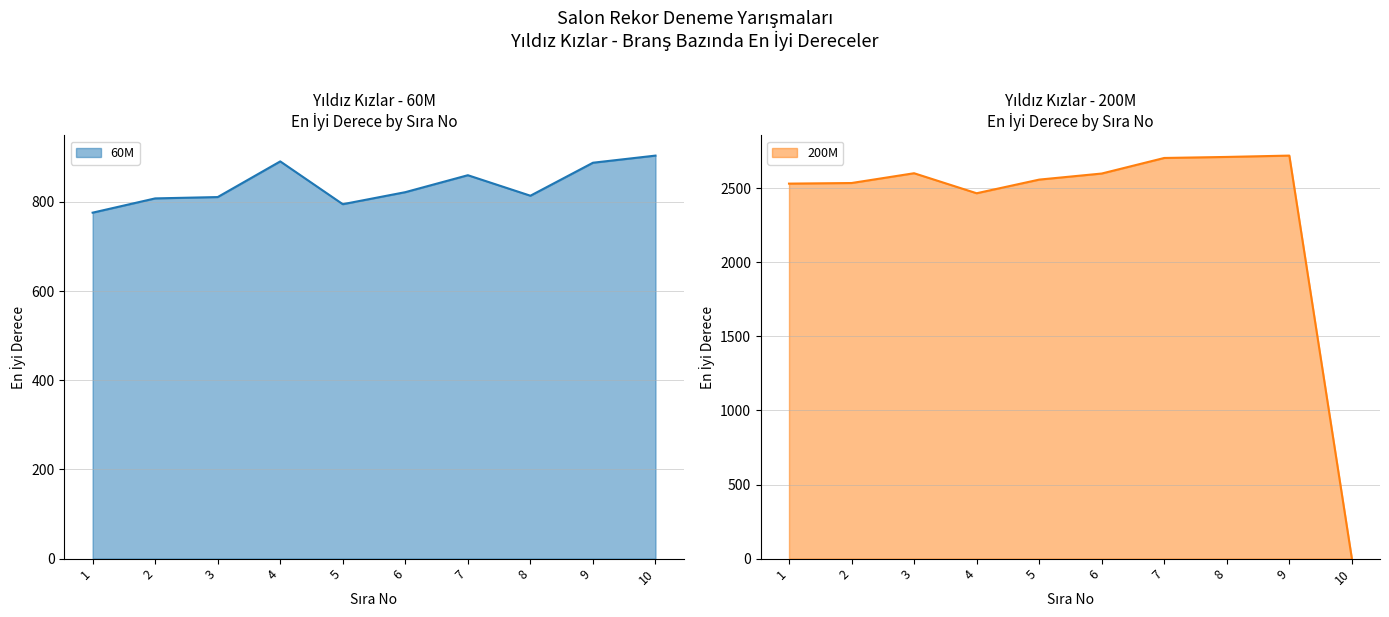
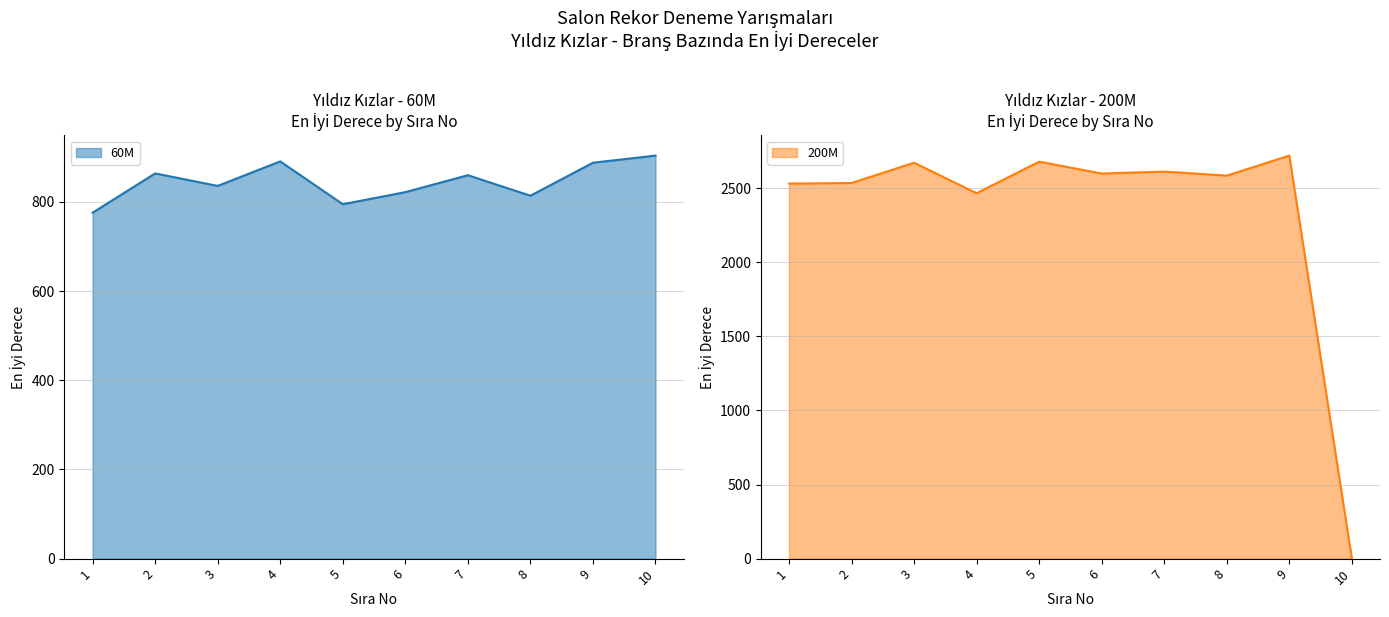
Yıldız Kızlar - 60M En İyi Derece by Sıra No, 2: 810 -> 860
Yıldız Kızlar - 60M En İyi Derece by Sıra No, 3: 810 -> 840
Yıldız Kızlar - 200M En İyi Derece by Sıra No, 3: 2600 -> 2670
Yıldız Kızlar - 200M En İyi Derece by Sıra No, 5: 2560 -> 2680
Yıldız Kızlar - 200M En İyi Derece by Sıra No, 7: 2700 -> 2610
Yıldız Kızlar - 200M En İyi Derece by Sıra No, 8: 2710 -> 2580
